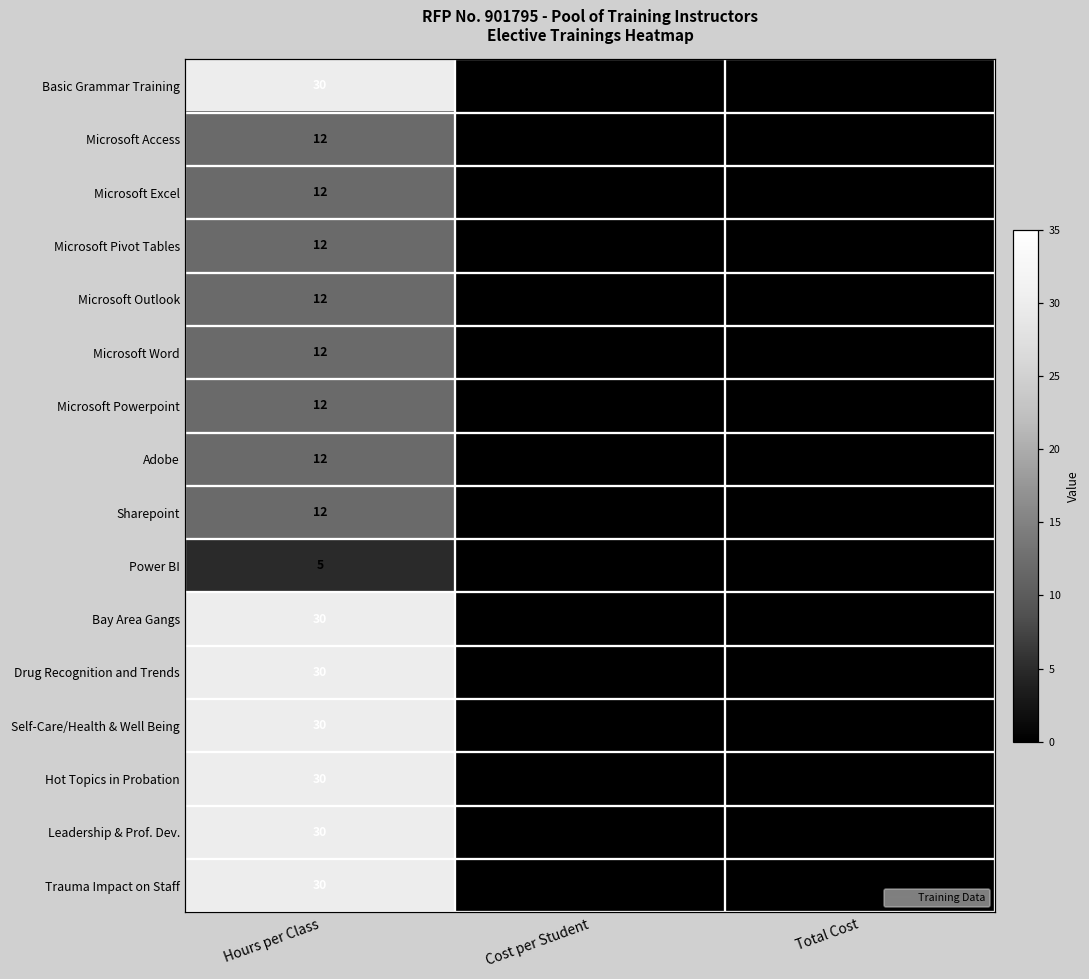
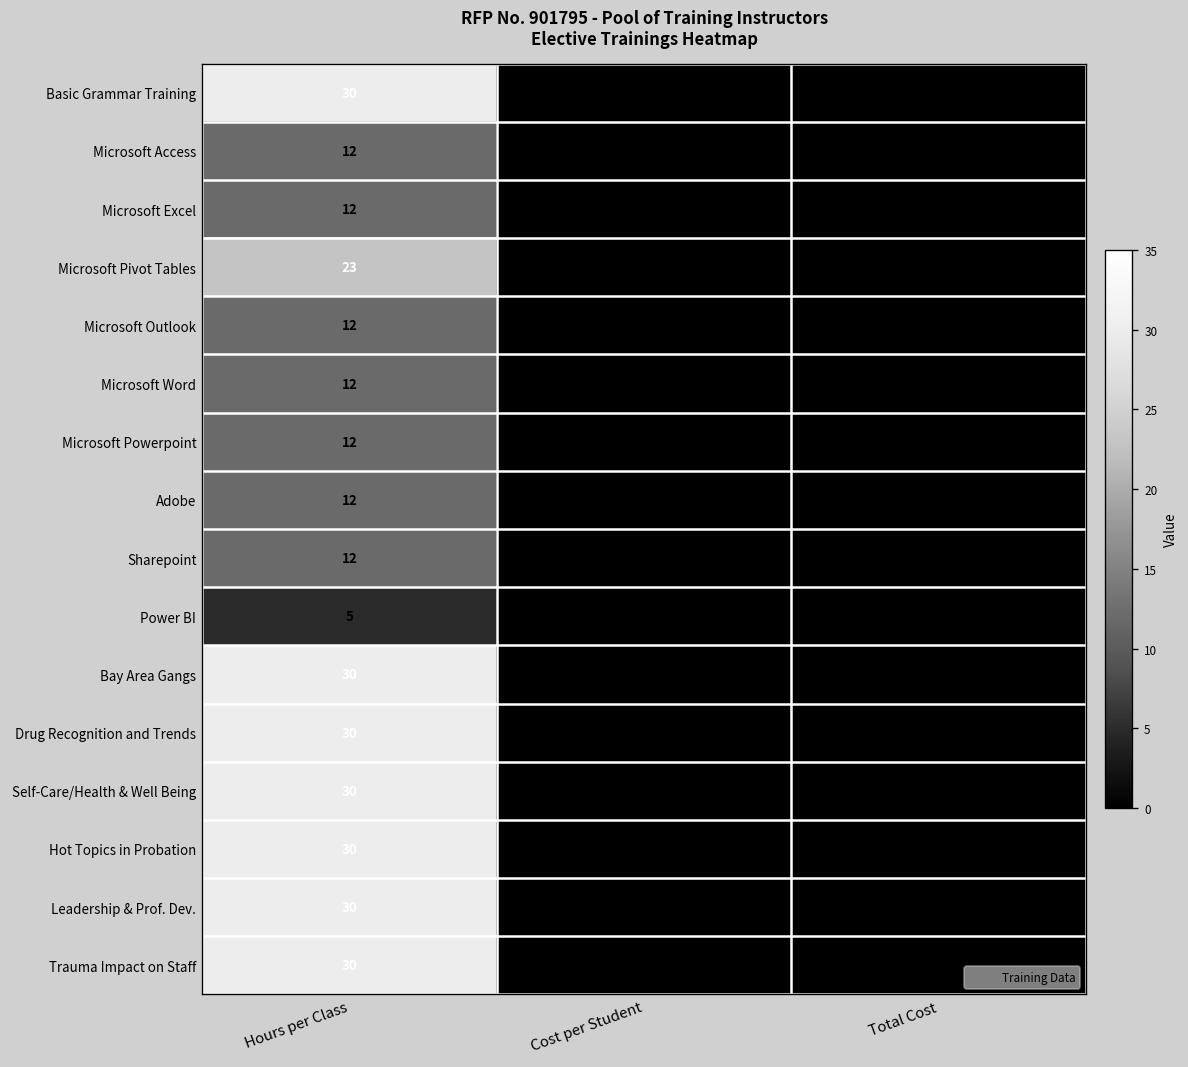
Microsoft Pivot Tables, Hours per Class: 12 -> 23
